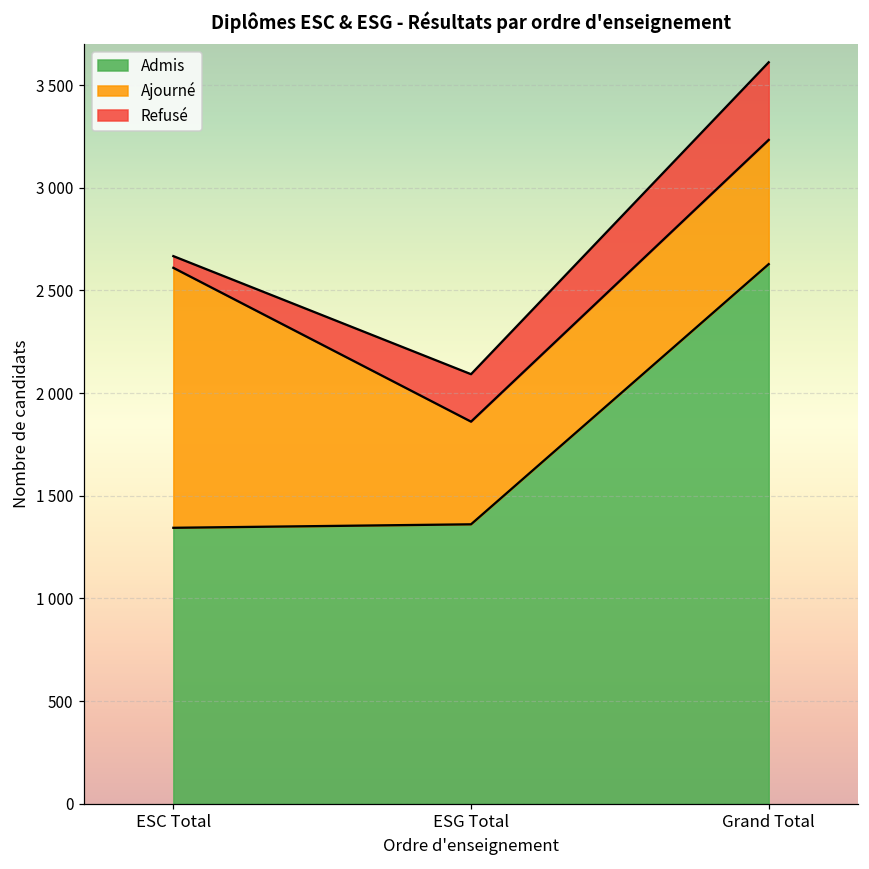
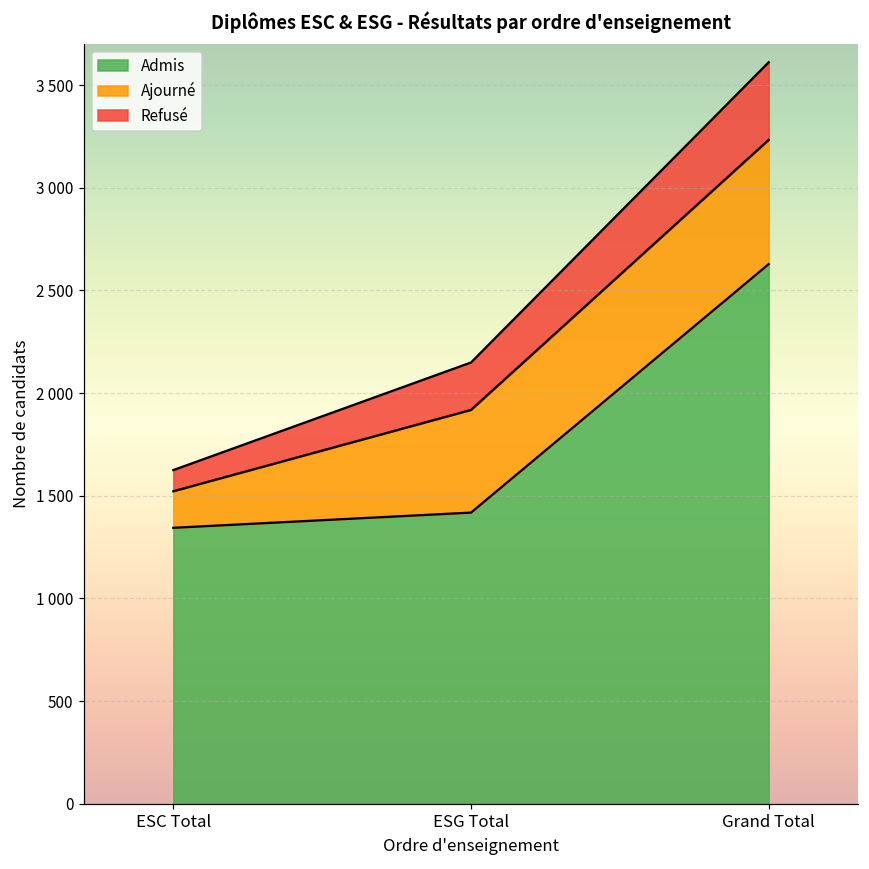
Ajourné, ESC Total: 1270 -> 180
Refusé, ESC Total: 60 -> 100
Admis, ESG Total: 1360 -> 1420
